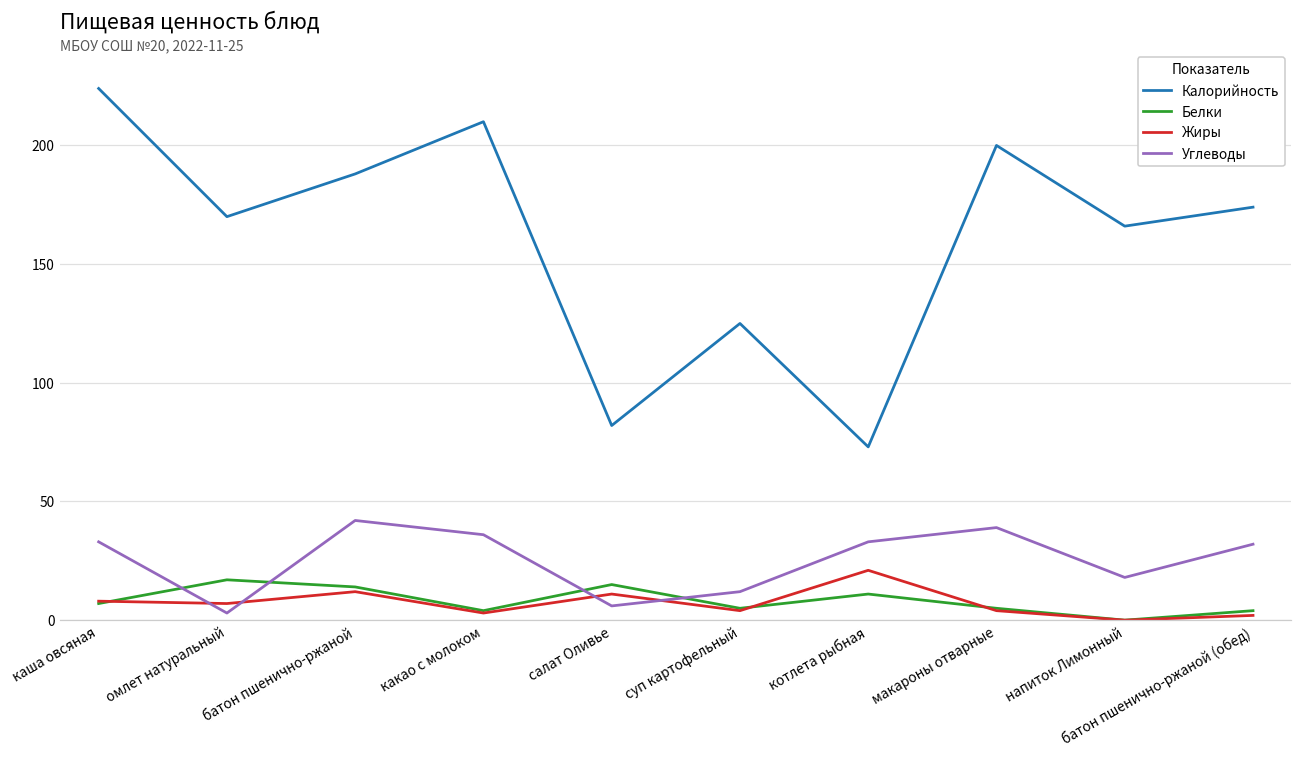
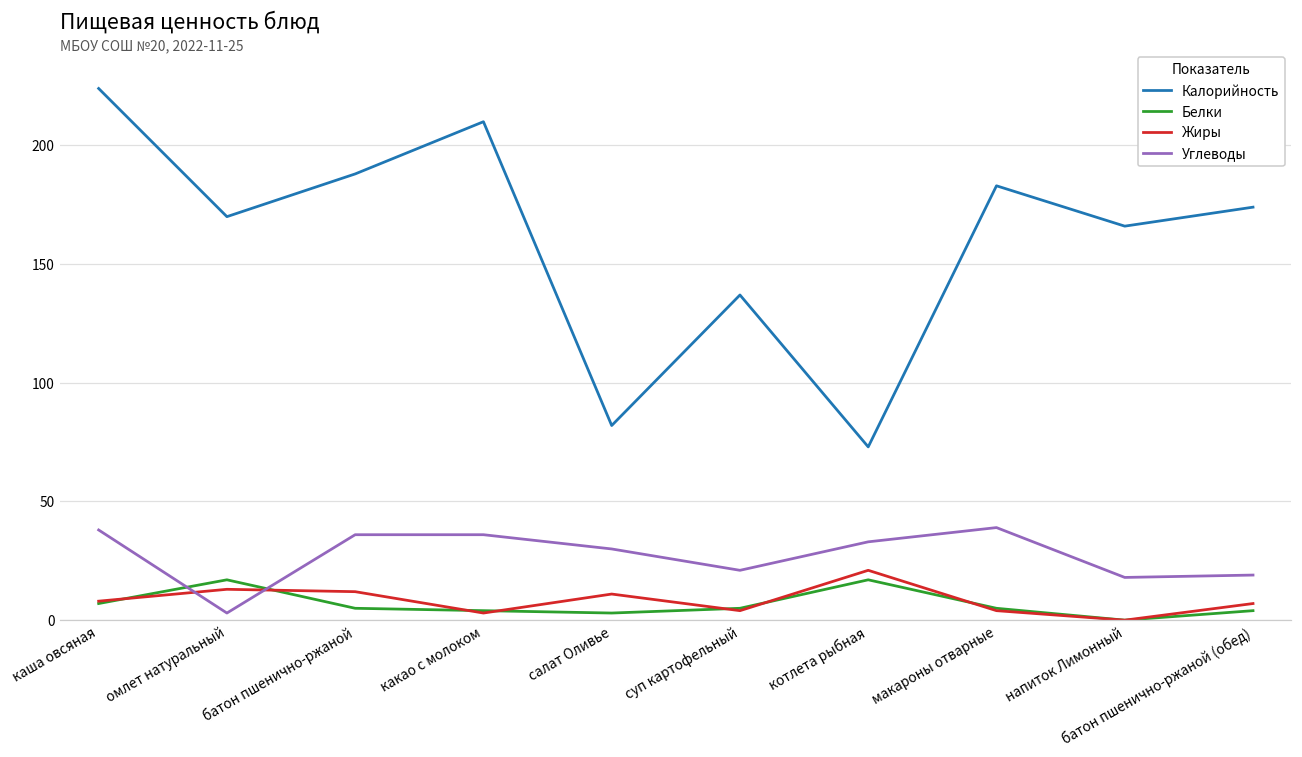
Углеводы, каша овсяная: 33 -> 38
Жиры, омлет натуральный: 7 -> 13
Белки, батон пшенично-ржаной: 14 -> 5
Углеводы, батон пшенично-ржаной: 42 -> 36
Белки, салат Оливье: 15 -> 3
Углеводы, салат Оливье: 6 -> 30
Калорийность, суп картофельный: 125 -> 137
Углеводы, суп картофельный: 12 -> 21
Белки, котлета рыбная: 11 -> 17
Калорийность, макароны отварные: 200 -> 183
Жиры, батон пшенично-ржаной (обед): 2 -> 7
Углеводы, батон пшенично-ржаной (обед): 32 -> 19
